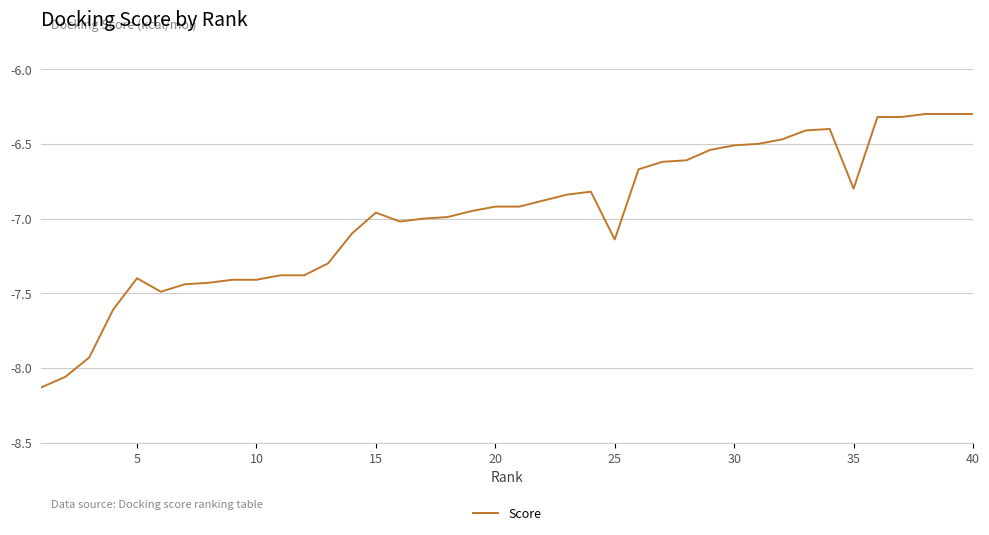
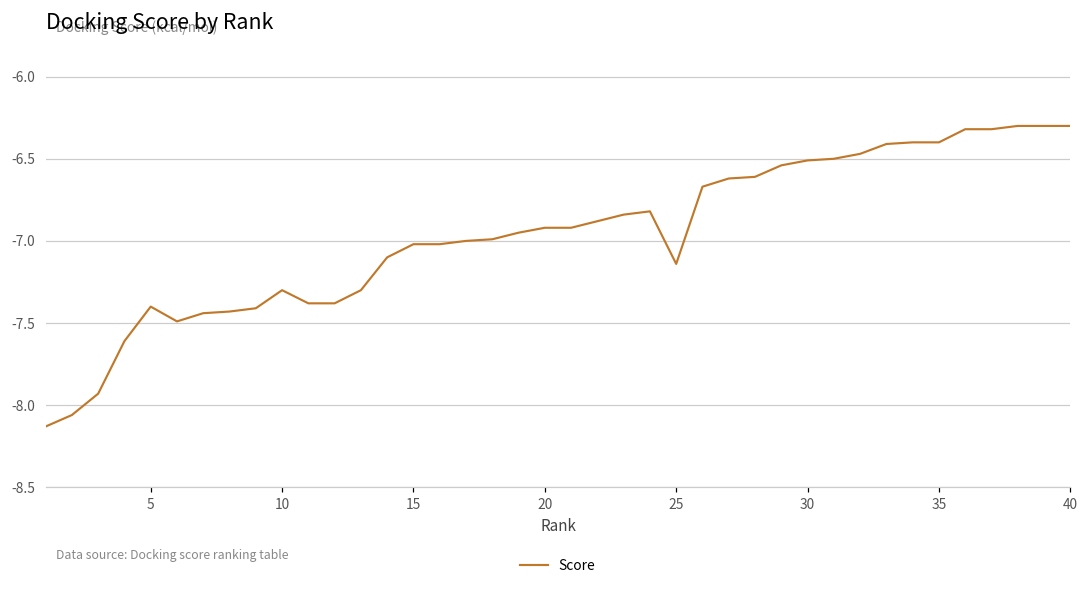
10: -7.41 -> -7.30
15: -6.96 -> -7.02
35: -6.8 -> -6.4
